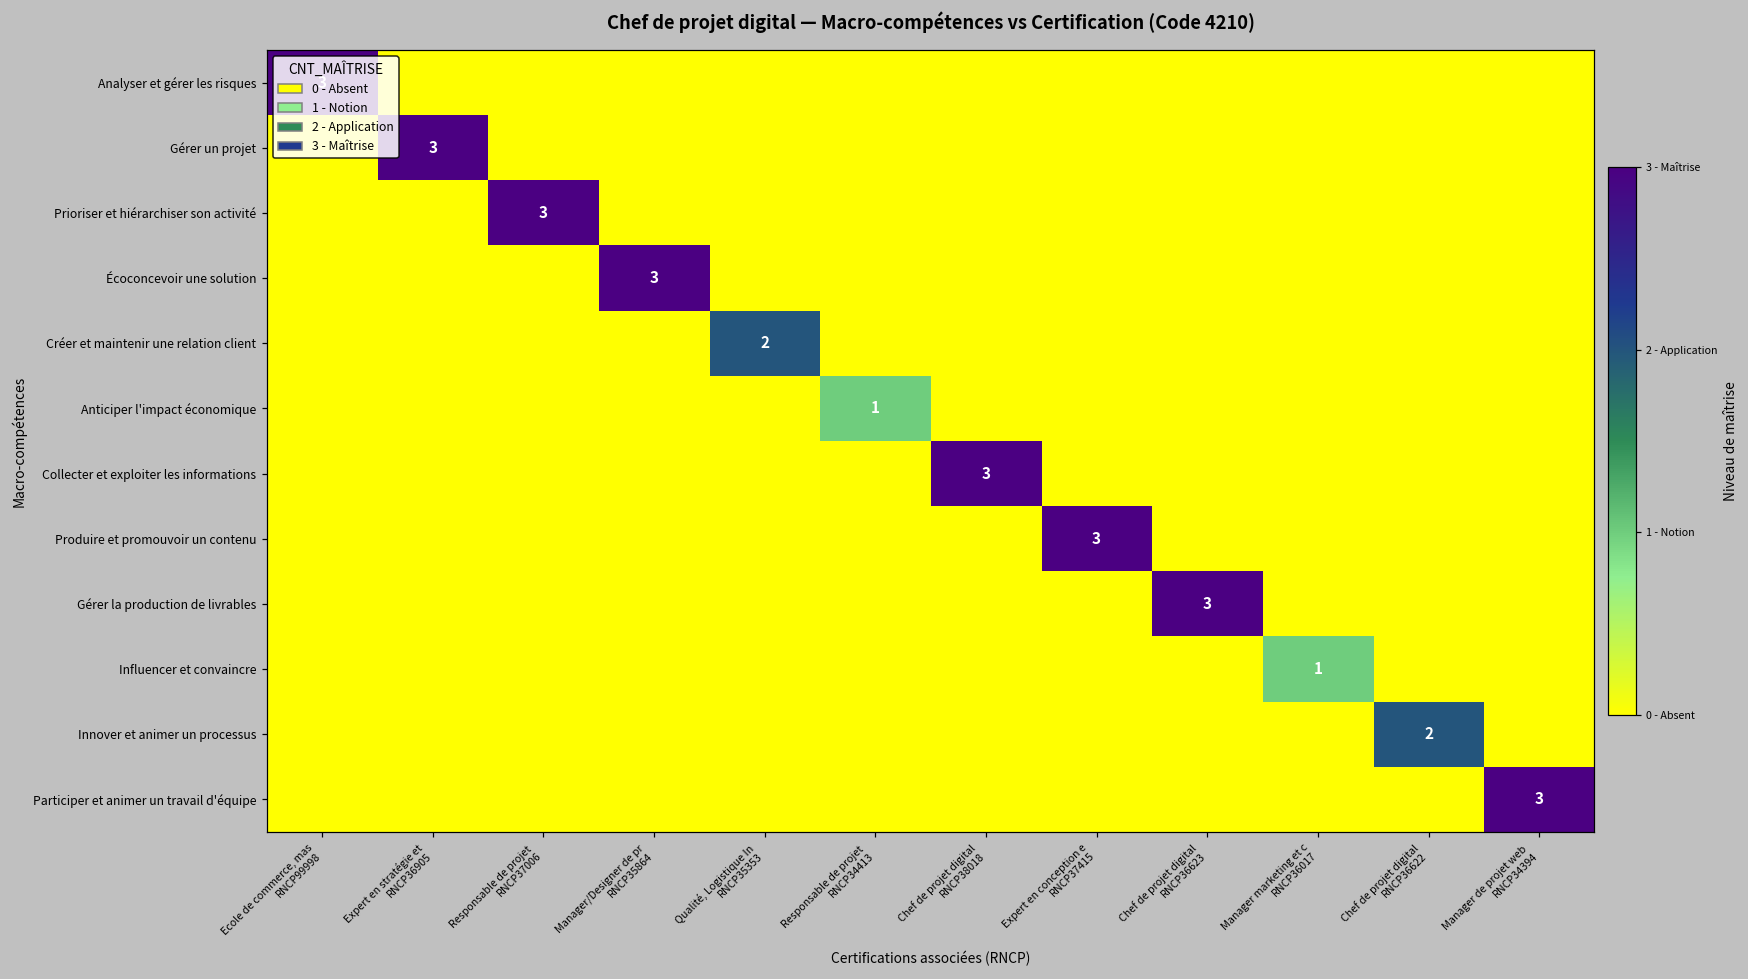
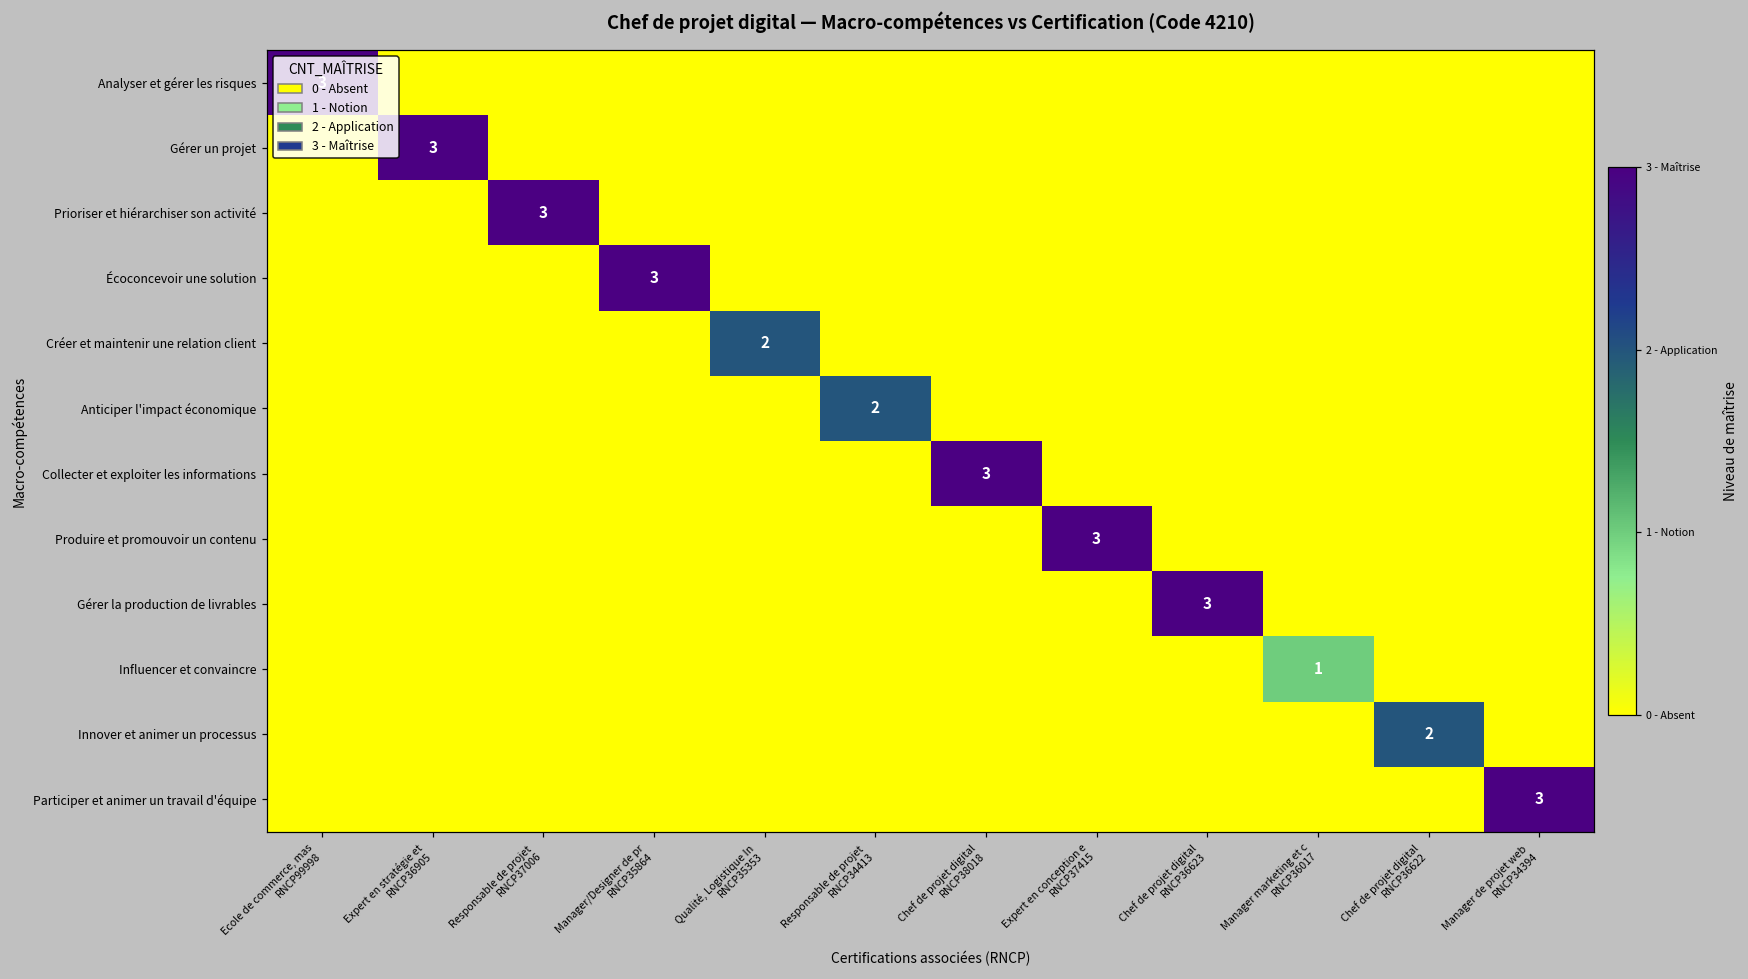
Anticiper l'impact économique, Responsable de projet RNCP34413: 1 -> 2
